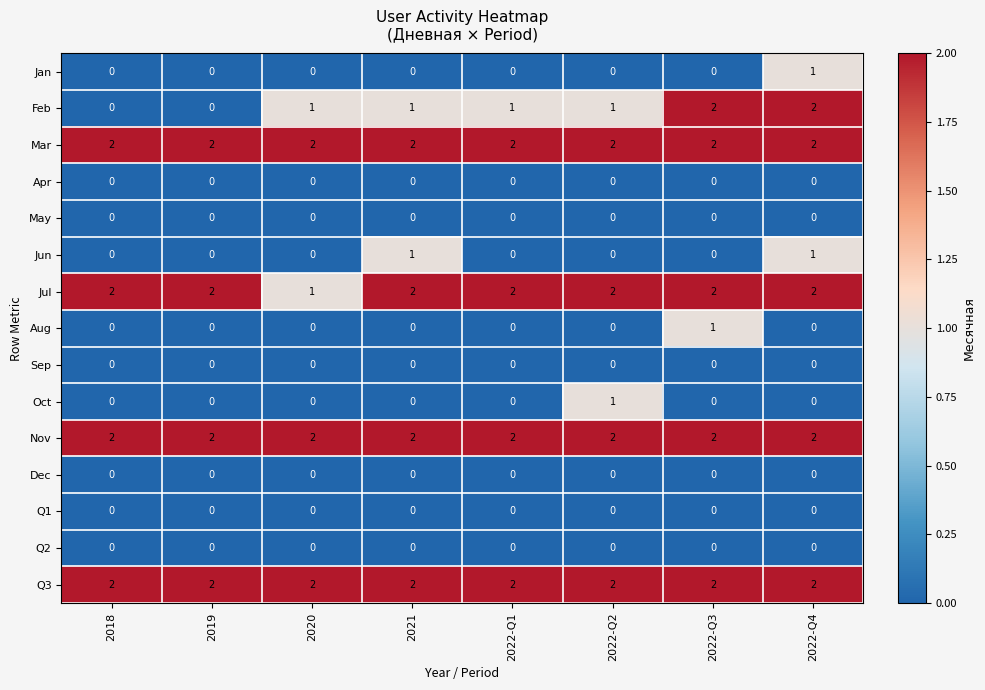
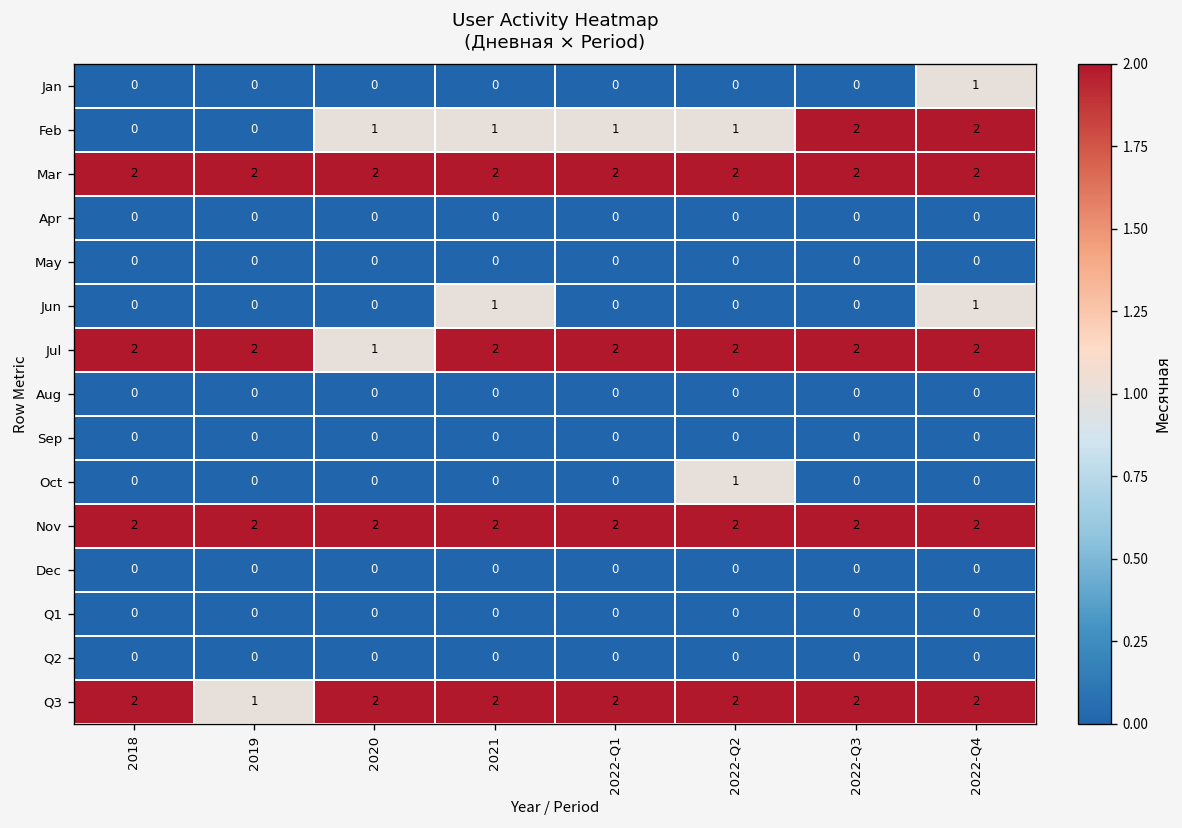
Aug, 2022-Q3: 1 -> 0
Q3, 2019: 2 -> 1
